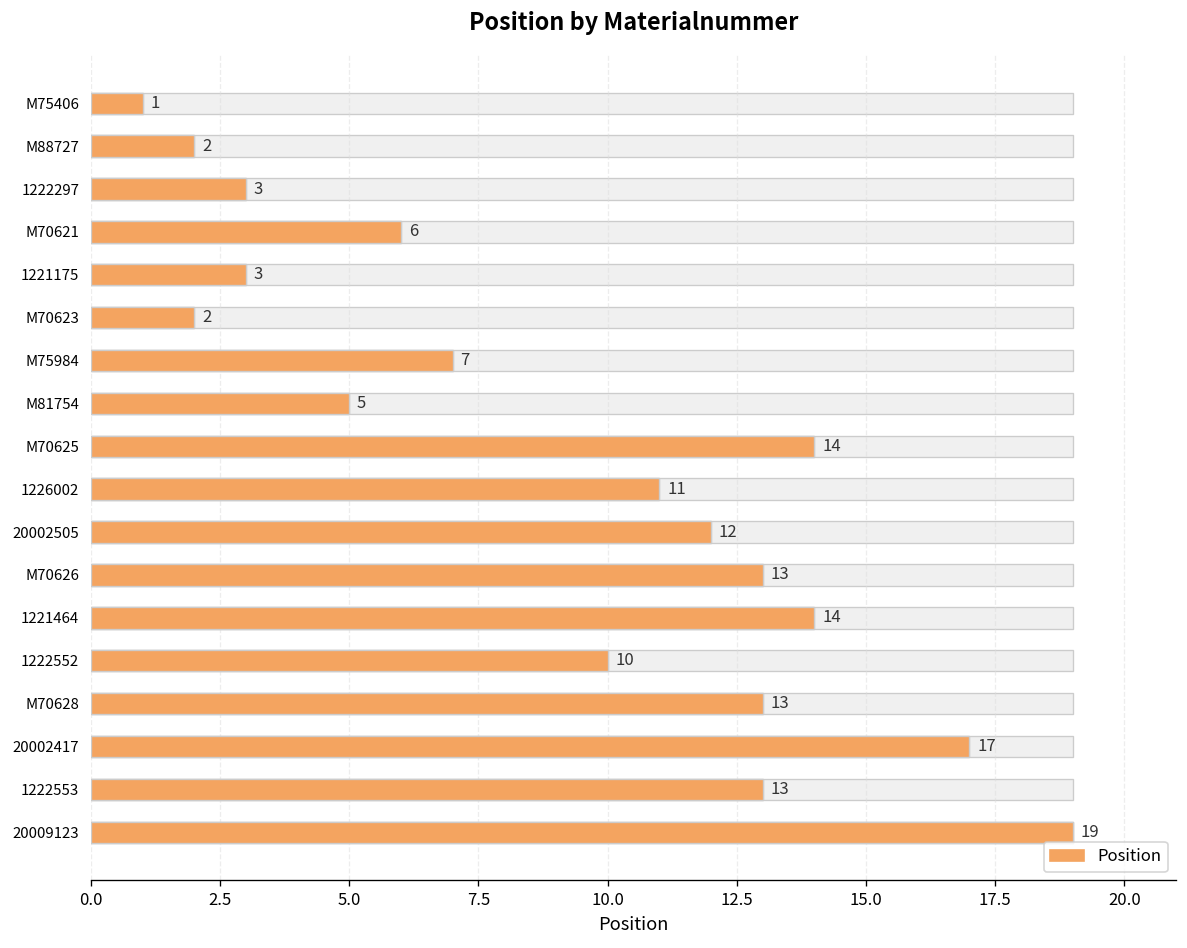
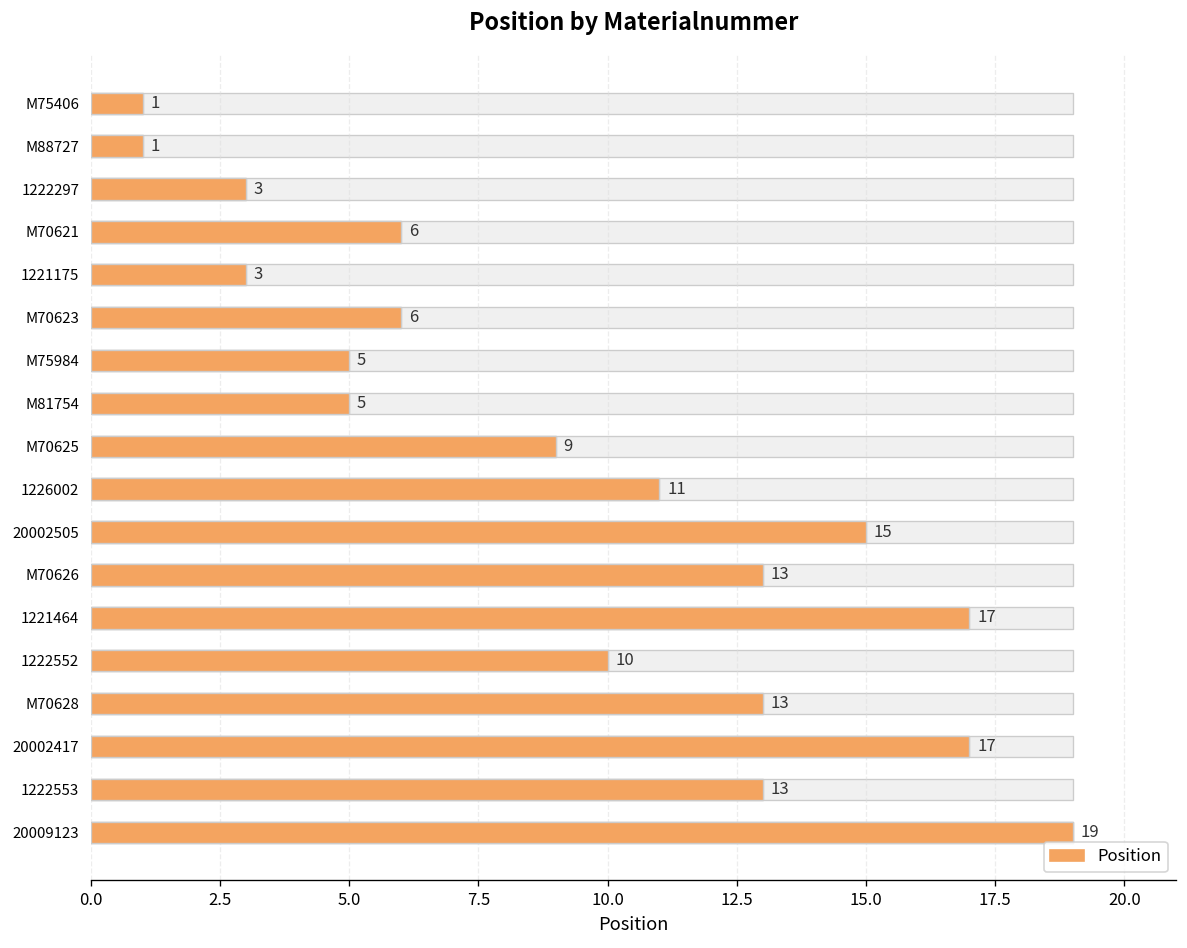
Position, M88727: 2 -> 1
Position, M70623: 2 -> 6
Position, M75984: 7 -> 5
Position, M70625: 14 -> 9
Position, 20002505: 12 -> 15
Position, 1221464: 14 -> 17
